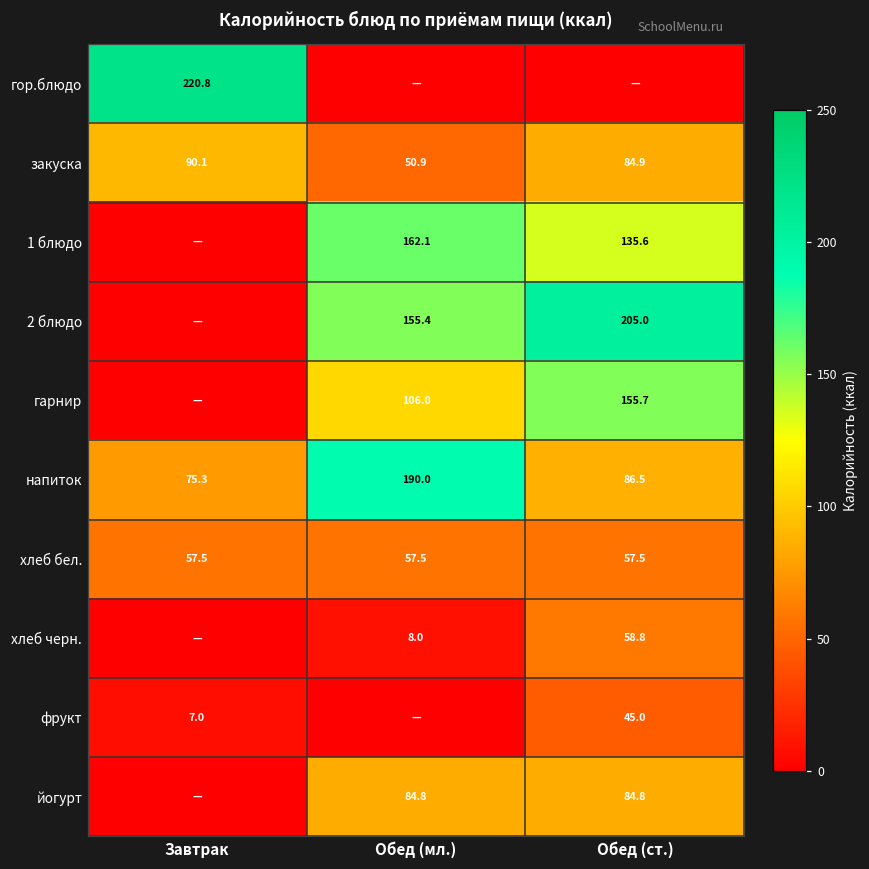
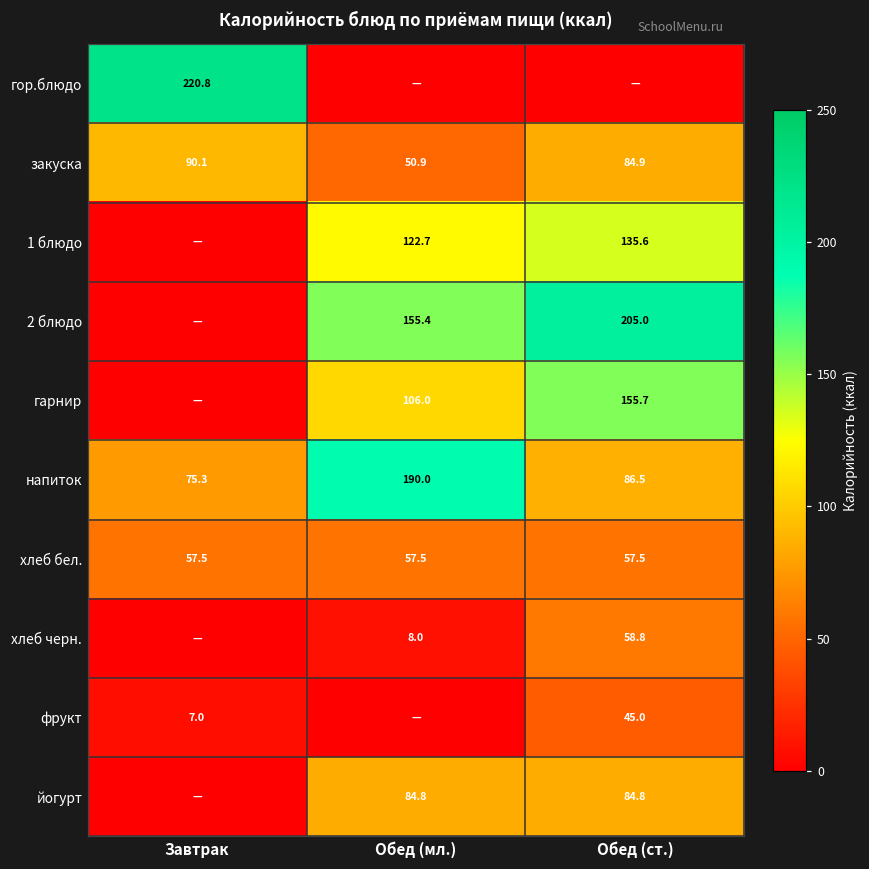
1 блюдо, Обед (мл.): 162.1 -> 122.7
